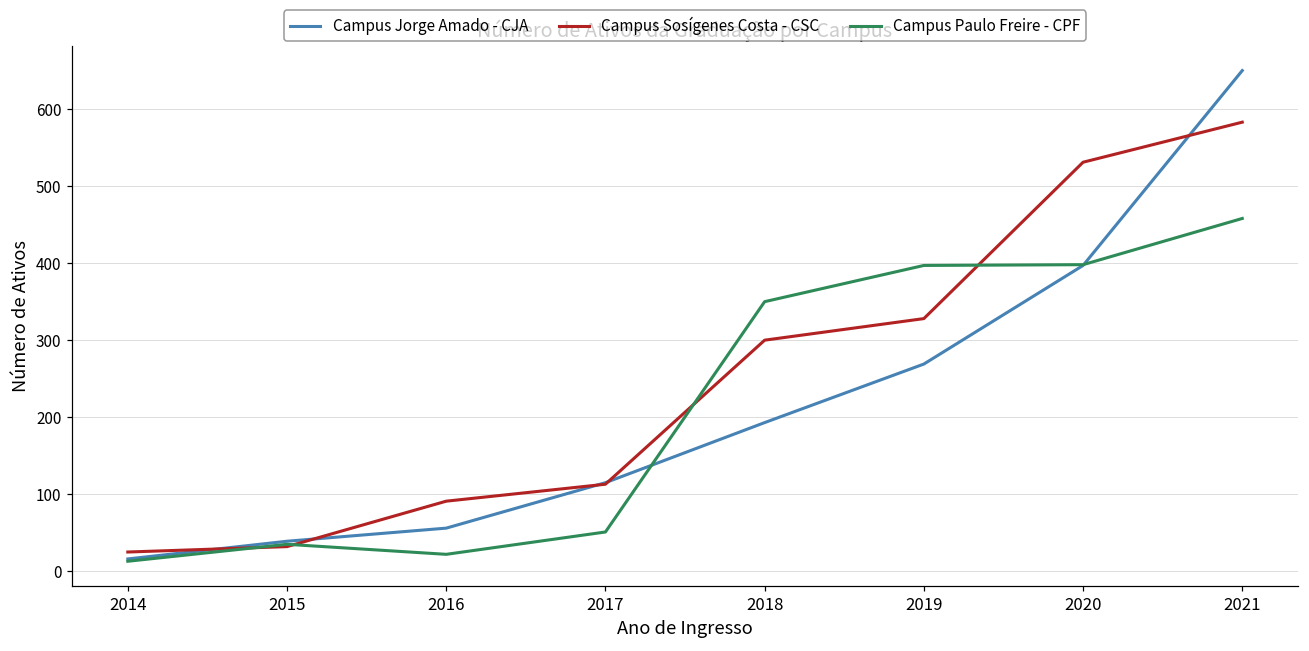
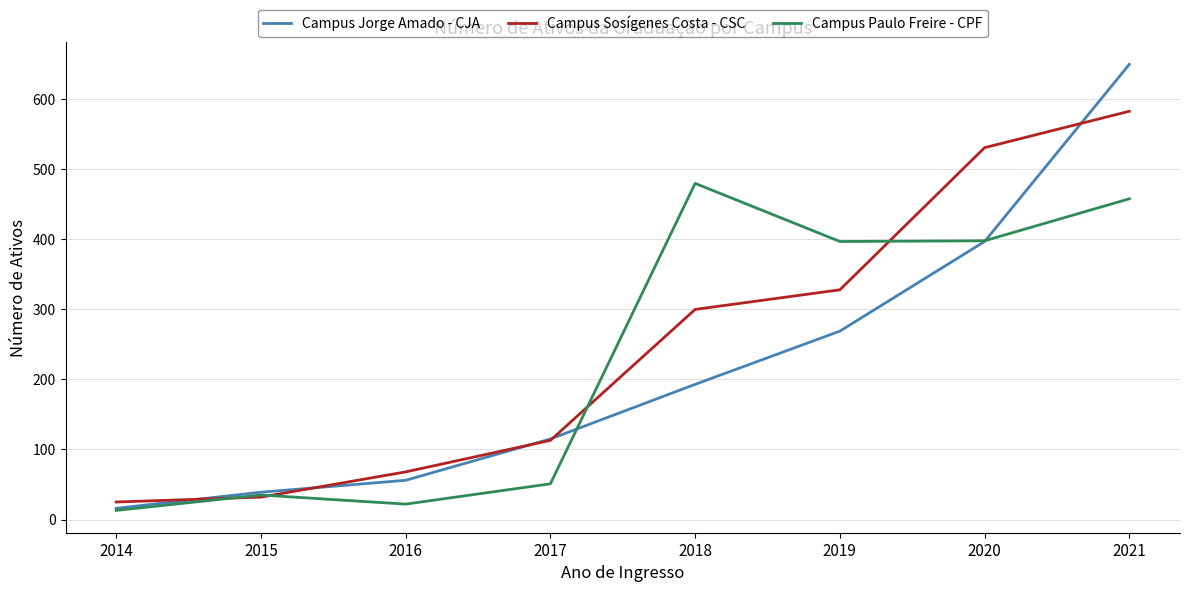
Campus Sosígenes Costa - CSC, 2016: 90 -> 70
Campus Paulo Freire - CPF, 2018: 350 -> 480
